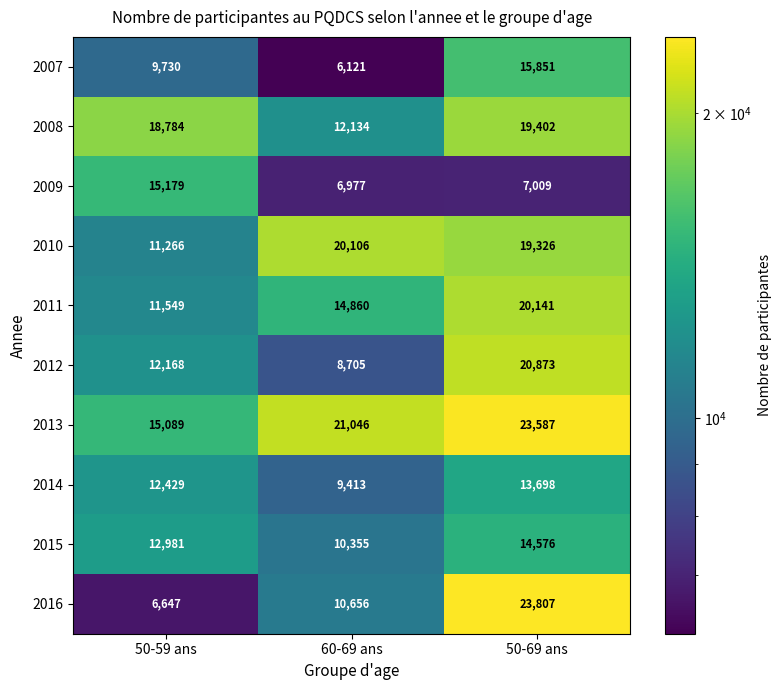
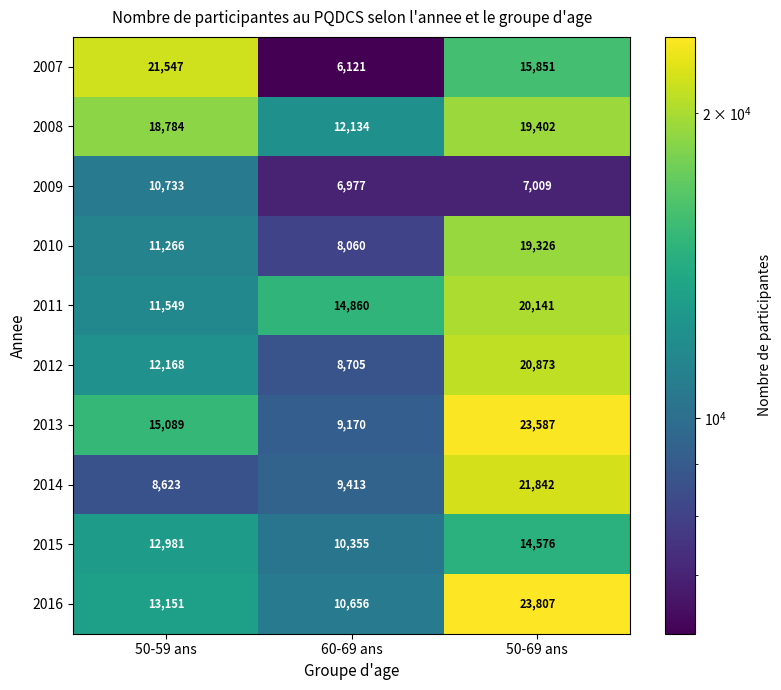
2007, 50-59 ans: 9,730 -> 21,547
2009, 50-59 ans: 15,179 -> 10,733
2010, 60-69 ans: 20,106 -> 8,060
2013, 60-69 ans: 21,046 -> 9,170
2014, 50-59 ans: 12,429 -> 8,623
2014, 50-69 ans: 13,698 -> 21,842
2016, 50-59 ans: 6,647 -> 13,151
